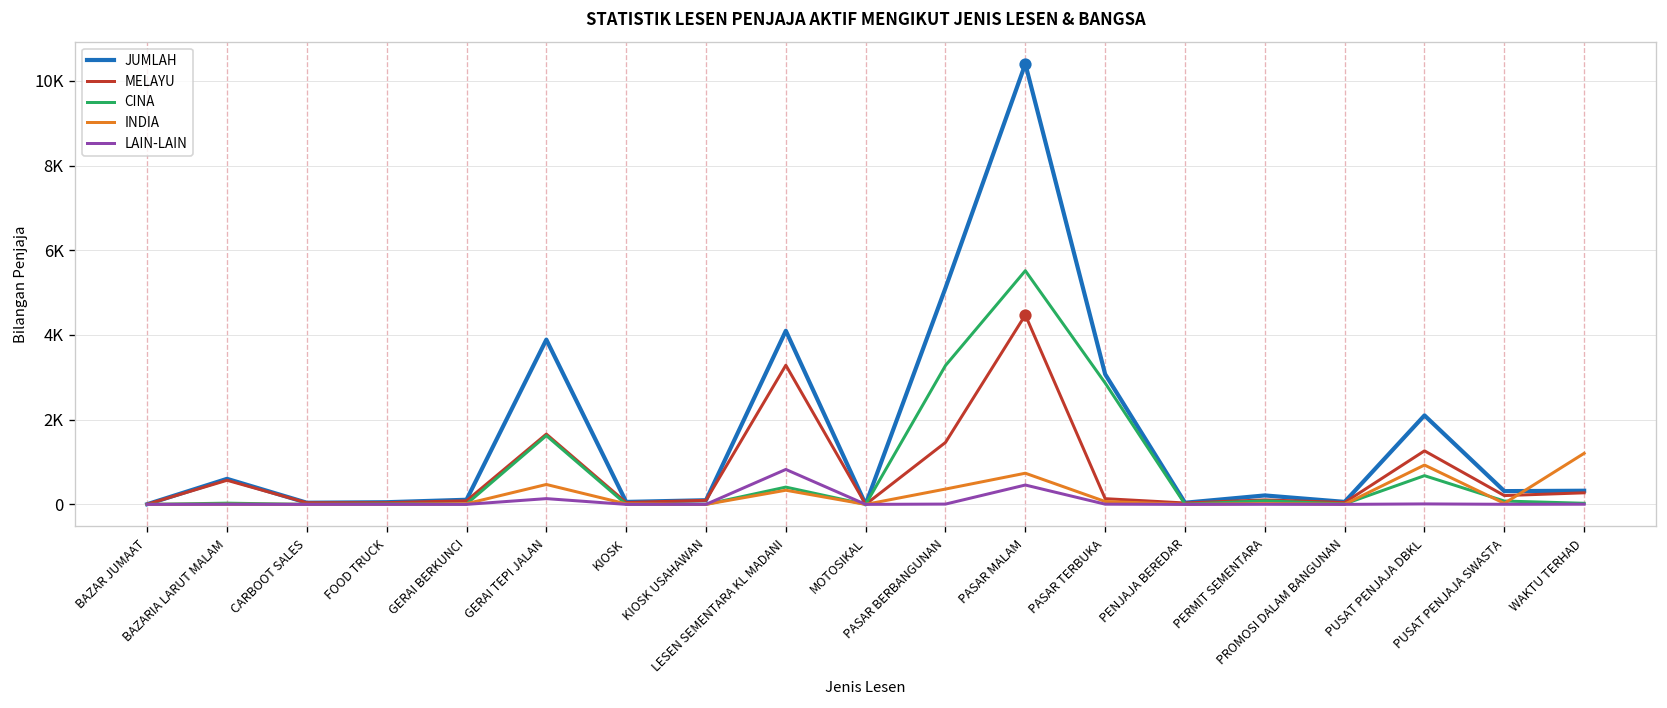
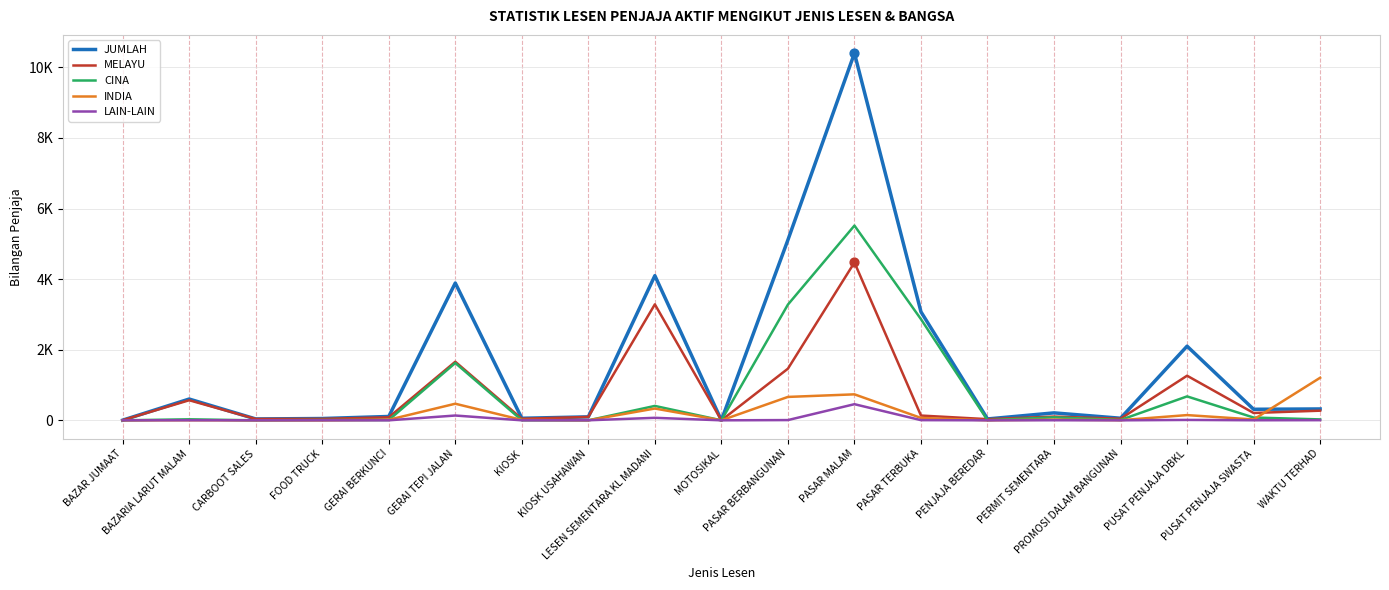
LAIN-LAIN, LESEN SEMENTARA KL MADANI: 800 -> 100
INDIA, PASAR BERBANGUNAN: 400 -> 700
INDIA, PUSAT PENJAJA DBKL: 900 -> 100
